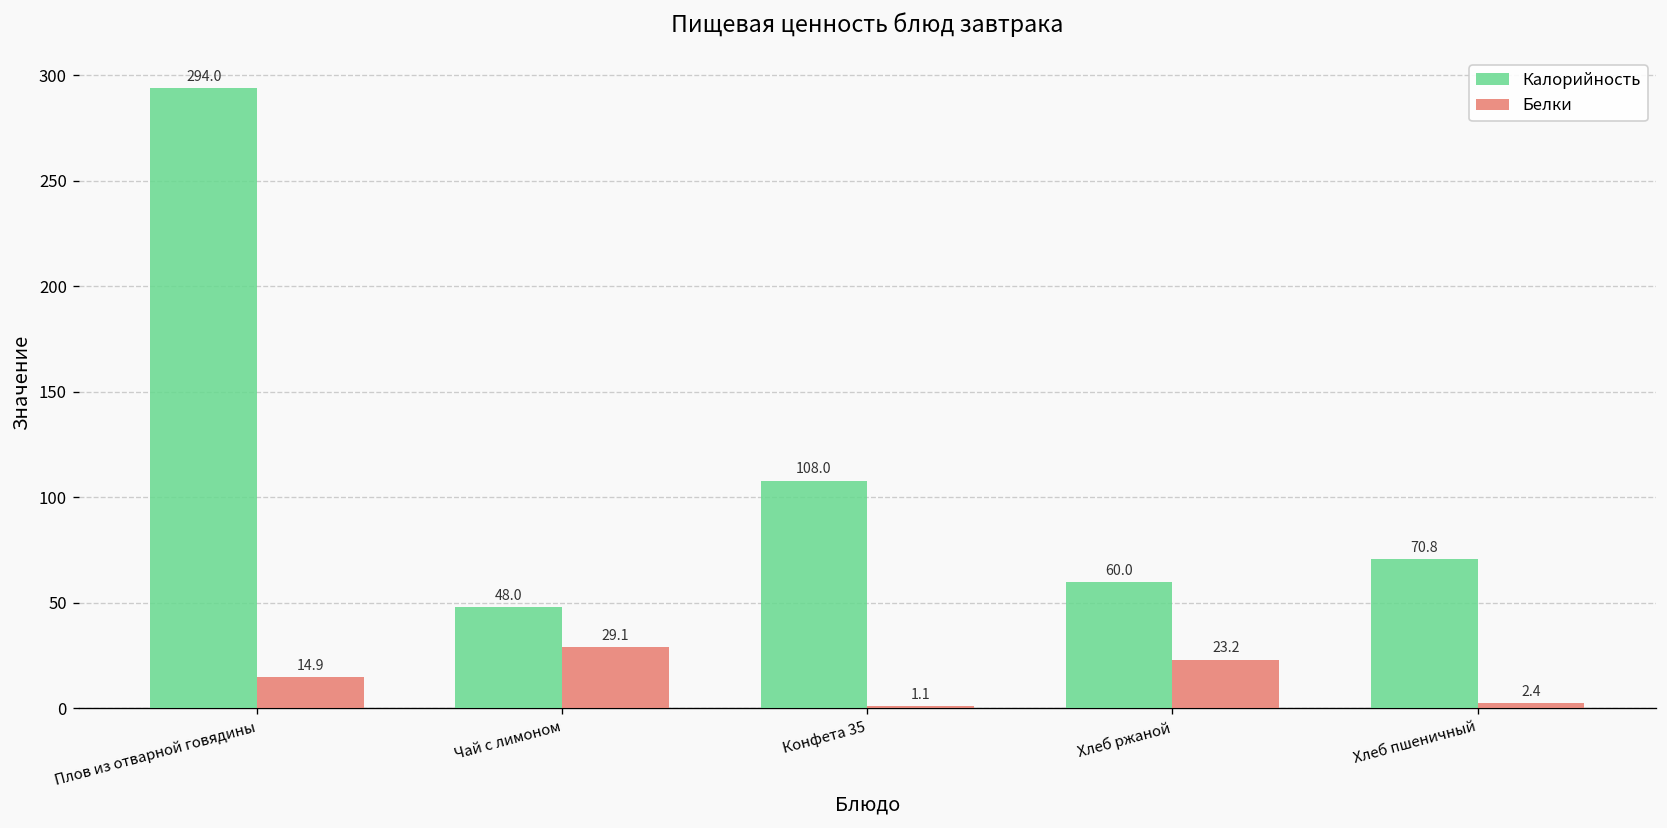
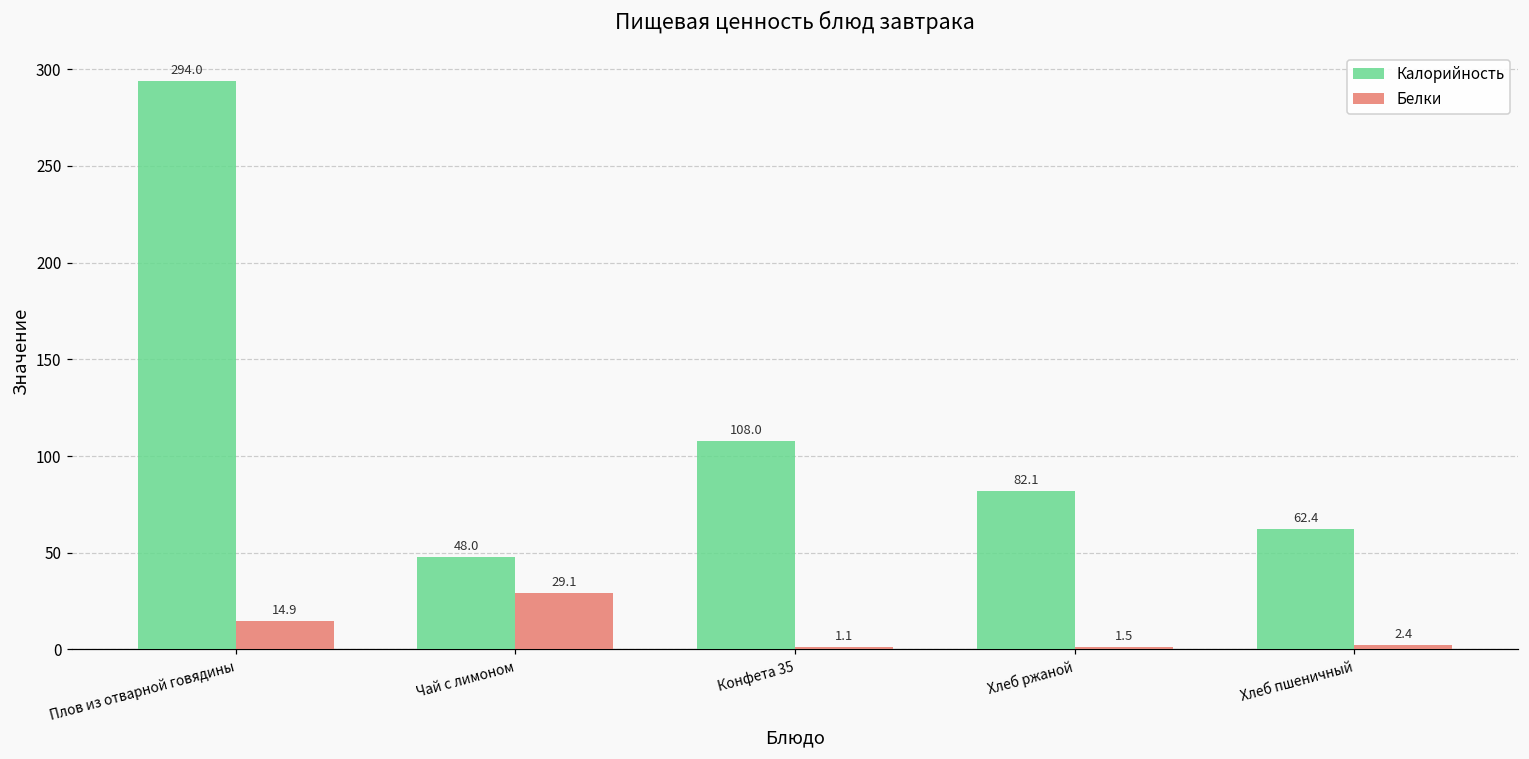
Калорийность, Хлеб ржаной: 60.0 -> 82.1
Белки, Хлеб ржаной: 23.2 -> 1.5
Калорийность, Хлеб пшеничный: 70.8 -> 62.4
